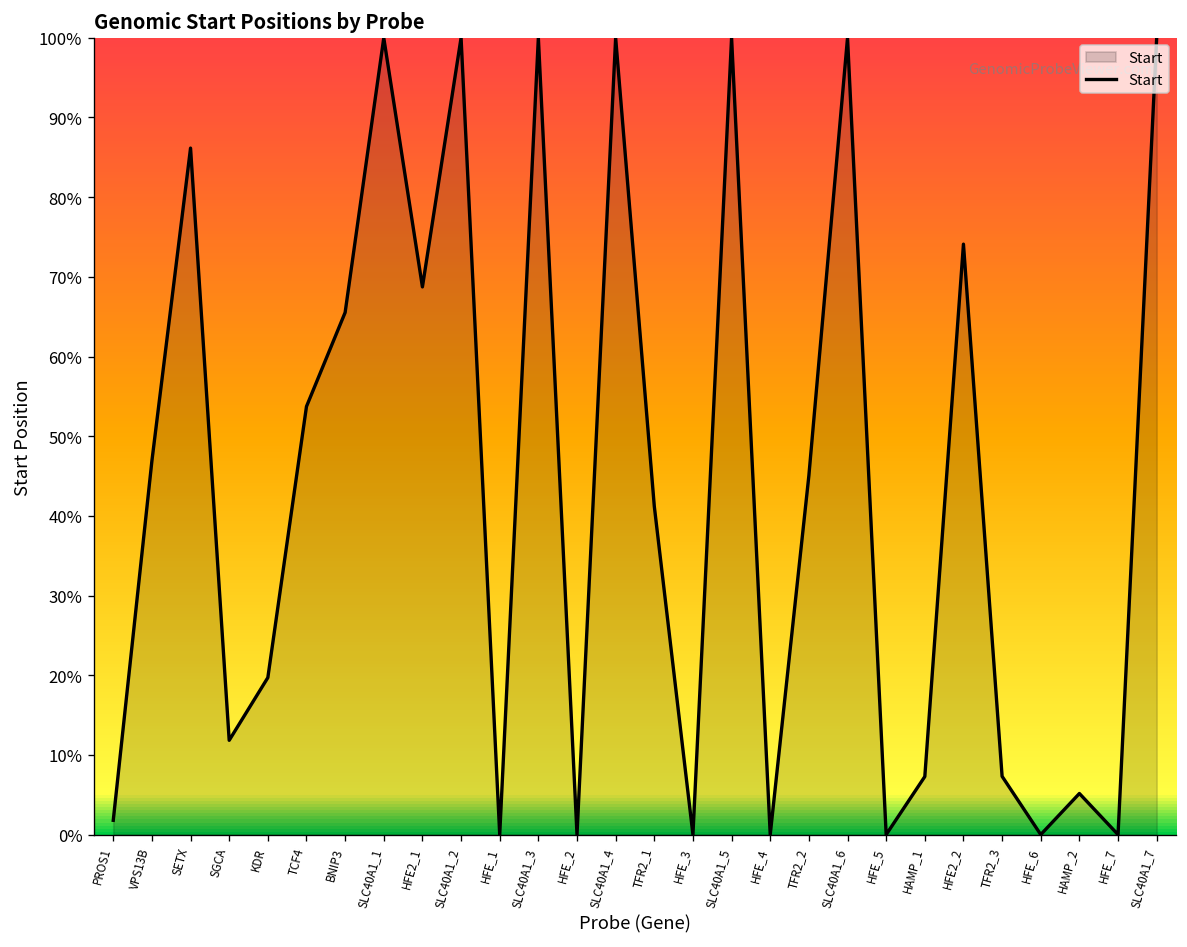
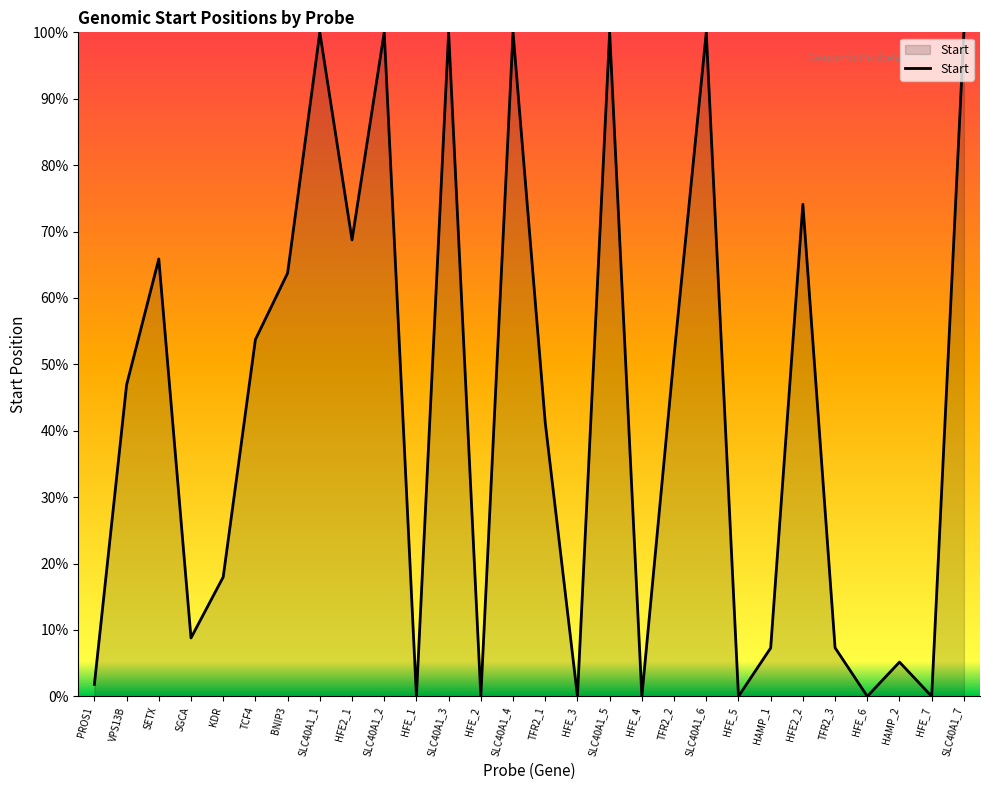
SETX: 86% -> 66%
SGCA: 12% -> 9%
KDR: 20% -> 18%
BNIP3: 66% -> 64%
TFR2_2: 45% -> 51%
